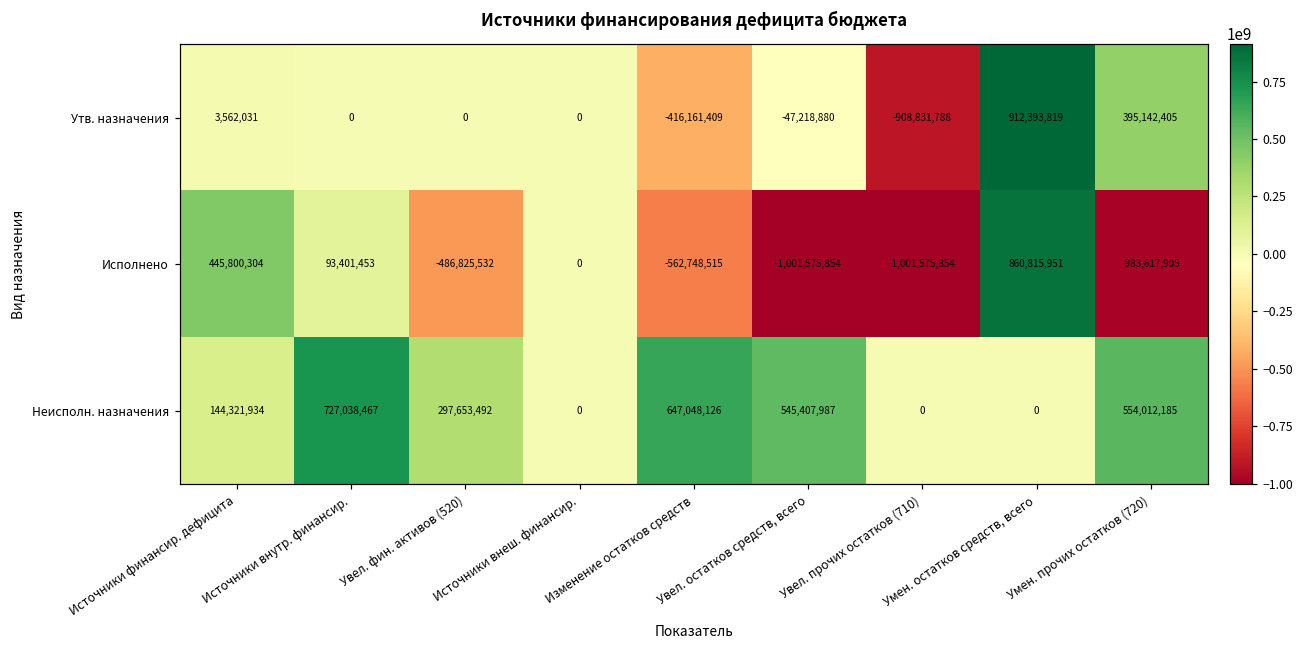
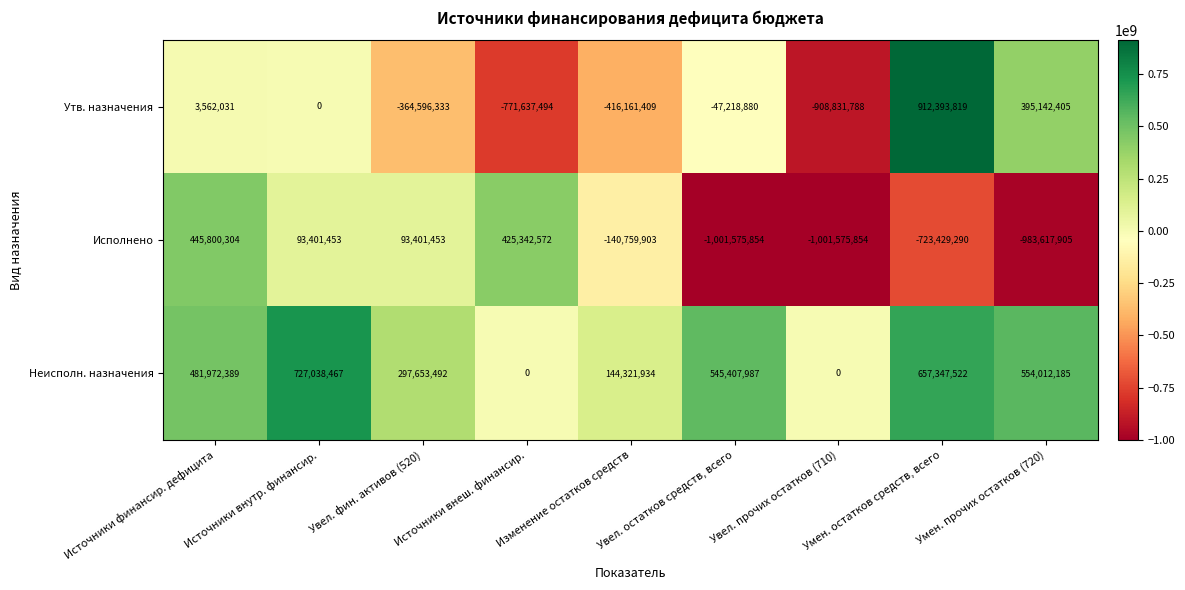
Утв. назначения, Увел. фин. активов (520): 0 -> -364,596,333
Утв. назначения, Источники внеш. финансир.: 0 -> -771,637,494
Исполнено, Увел. фин. активов (520): -486,825,532 -> 93,401,453
Исполнено, Источники внеш. финансир.: 0 -> 425,342,572
Исполнено, Изменение остатков средств: -562,748,515 -> -140,759,903
Исполнено, Умен. остатков средств, всего: 860,815,951 -> -723,429,290
Неисполн. назначения, Источники финансир. дефицита: 144,321,934 -> 481,972,389
Неисполн. назначения, Изменение остатков средств: 647,048,126 -> 144,321,934
Неисполн. назначения, Умен. остатков средств, всего: 0 -> 657,347,522
